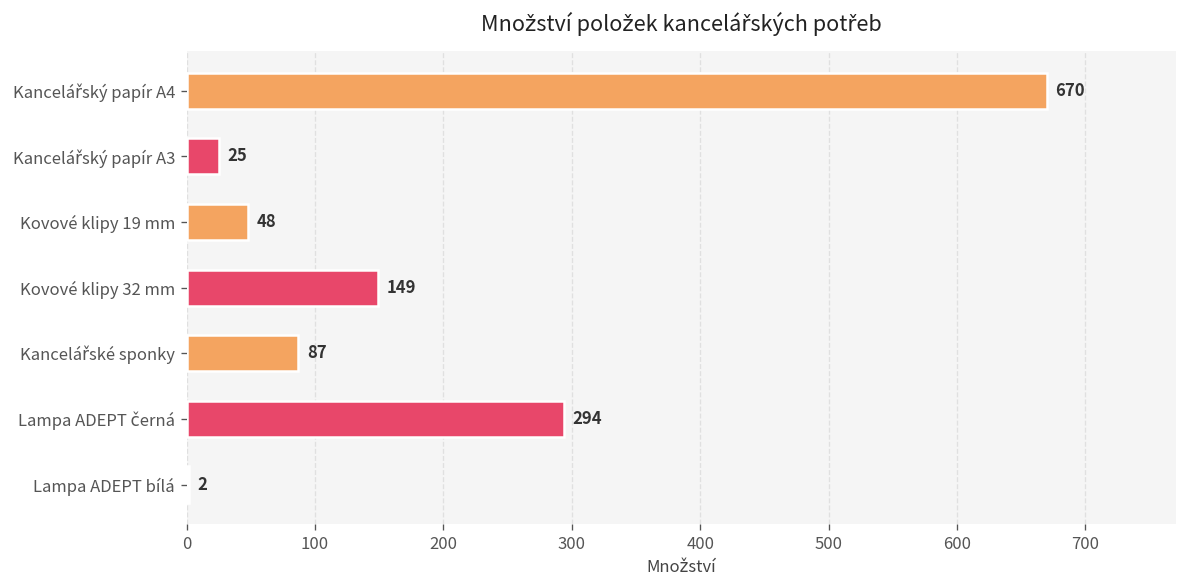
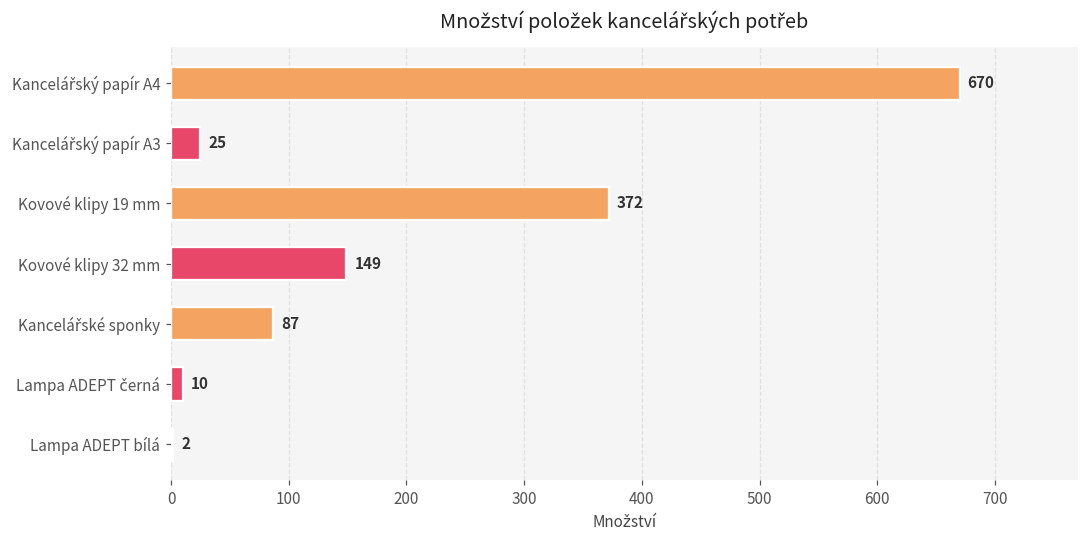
Kovové klipy 19 mm: 48 -> 372
Lampa ADEPT černá: 294 -> 10
